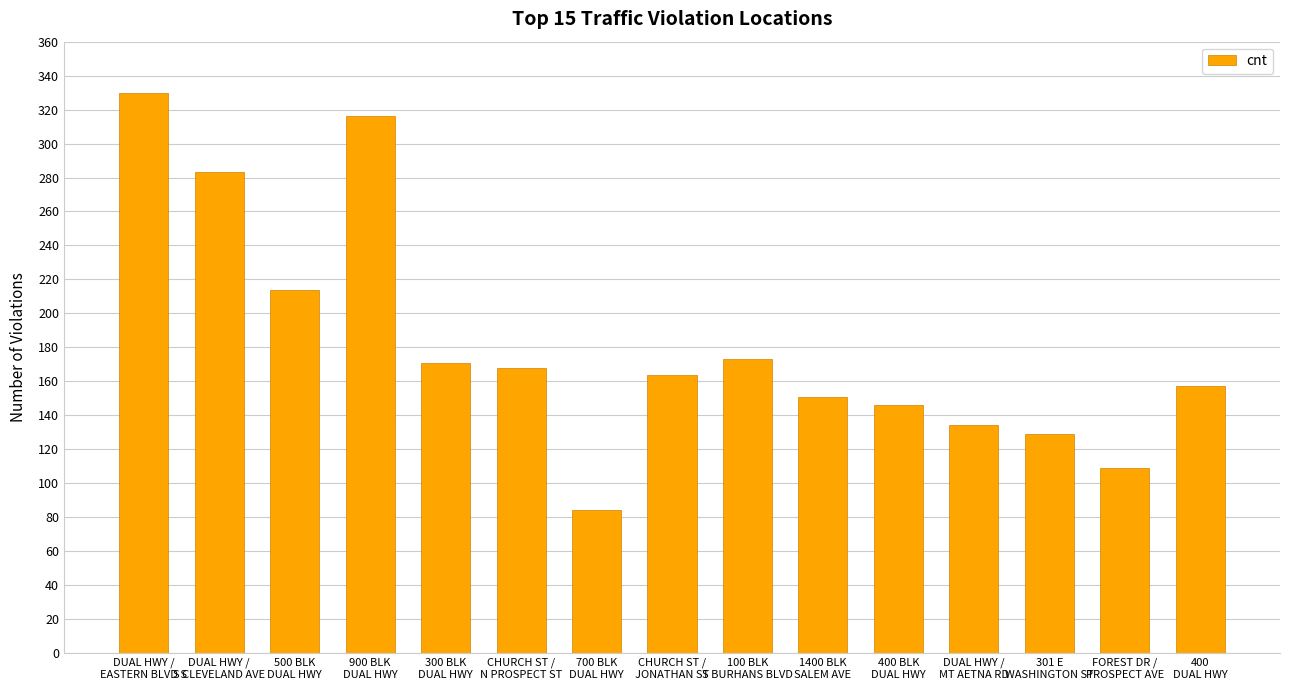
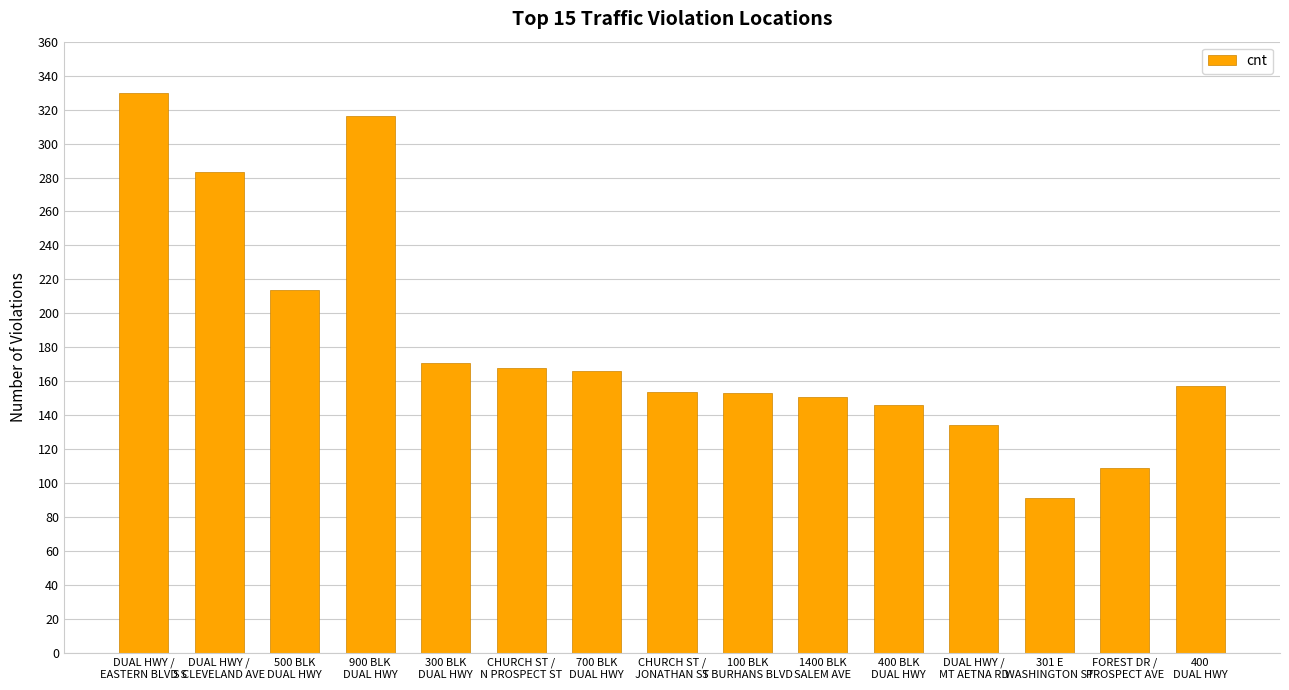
700 BLK DUAL HWY: 84 -> 166
CHURCH ST / JONATHAN ST: 164 -> 154
100 BLK S BURHANS BLVD: 173 -> 153
301 E WASHINGTON ST: 129 -> 91
